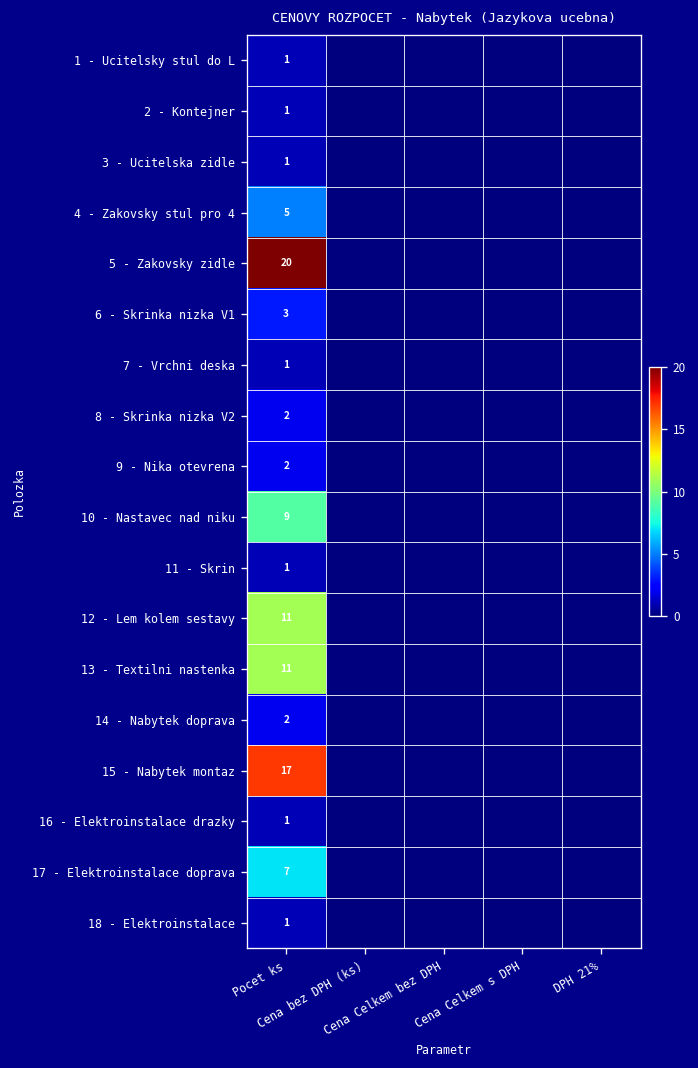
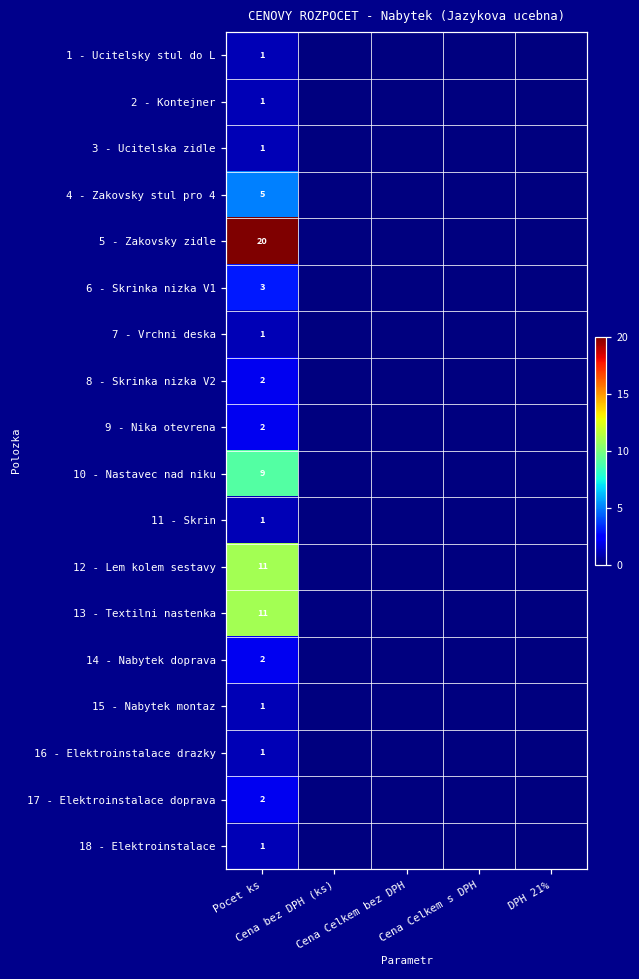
15 - Nabytek montaz, Pocet ks: 17 -> 1
17 - Elektroinstalace doprava, Pocet ks: 7 -> 2
